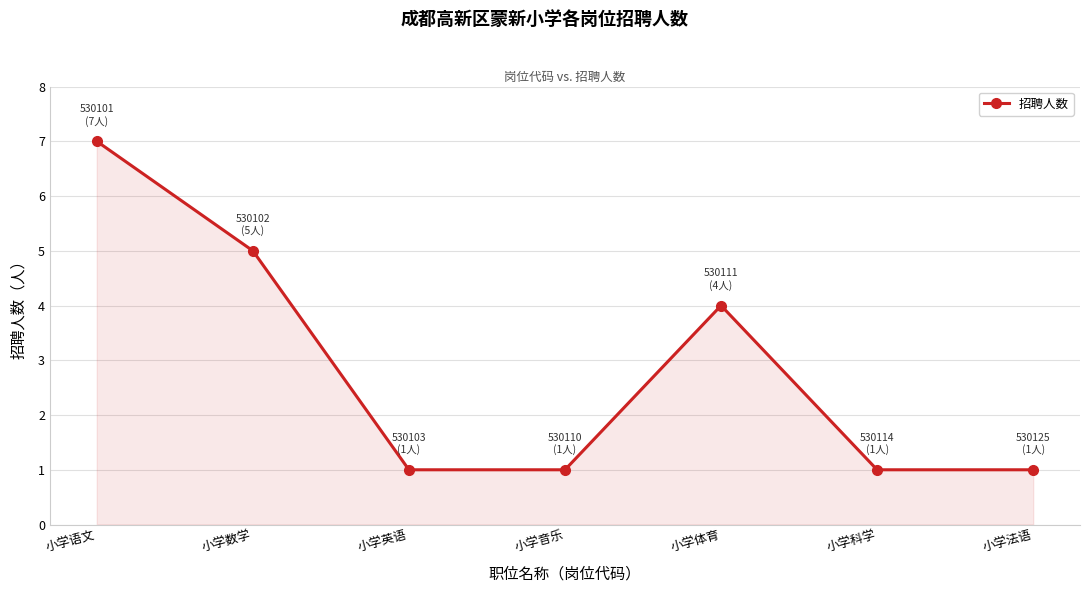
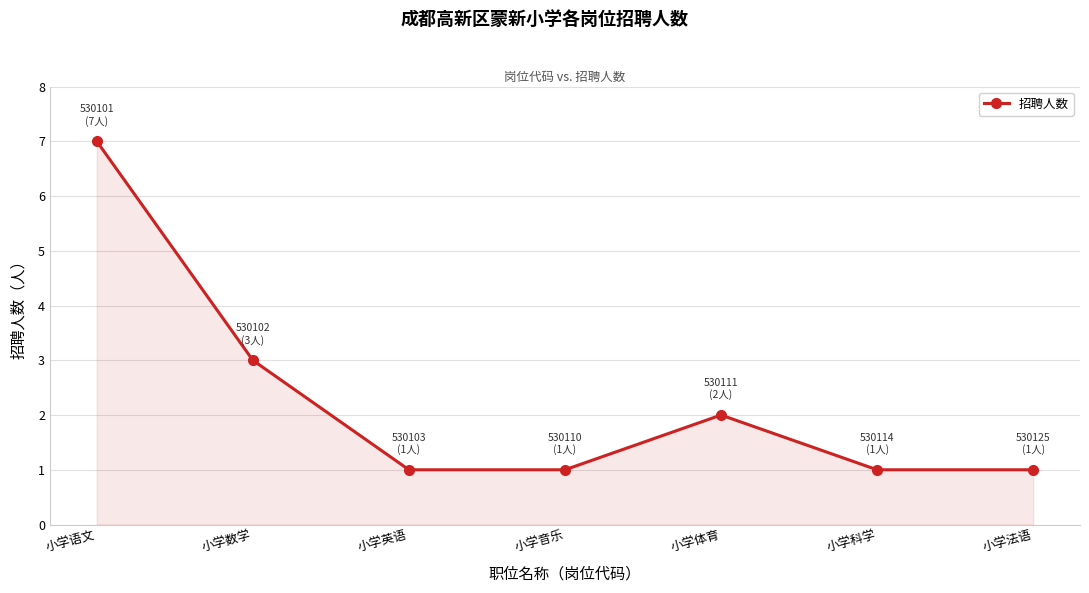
小学数学: (5人) -> (3人)
小学体育: (4人) -> (2人)
